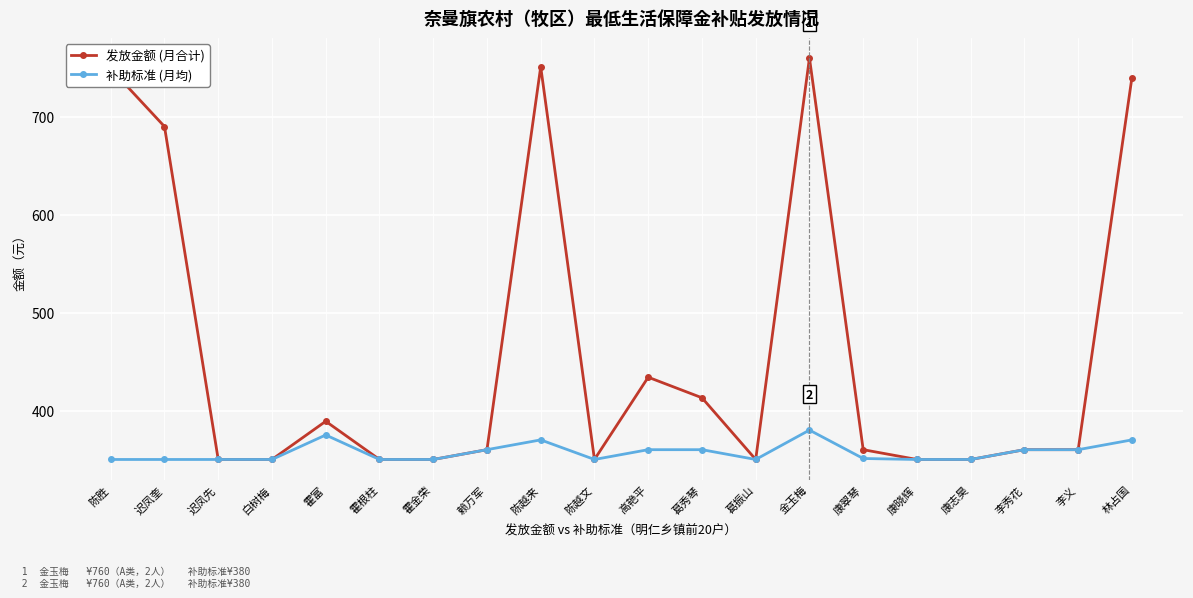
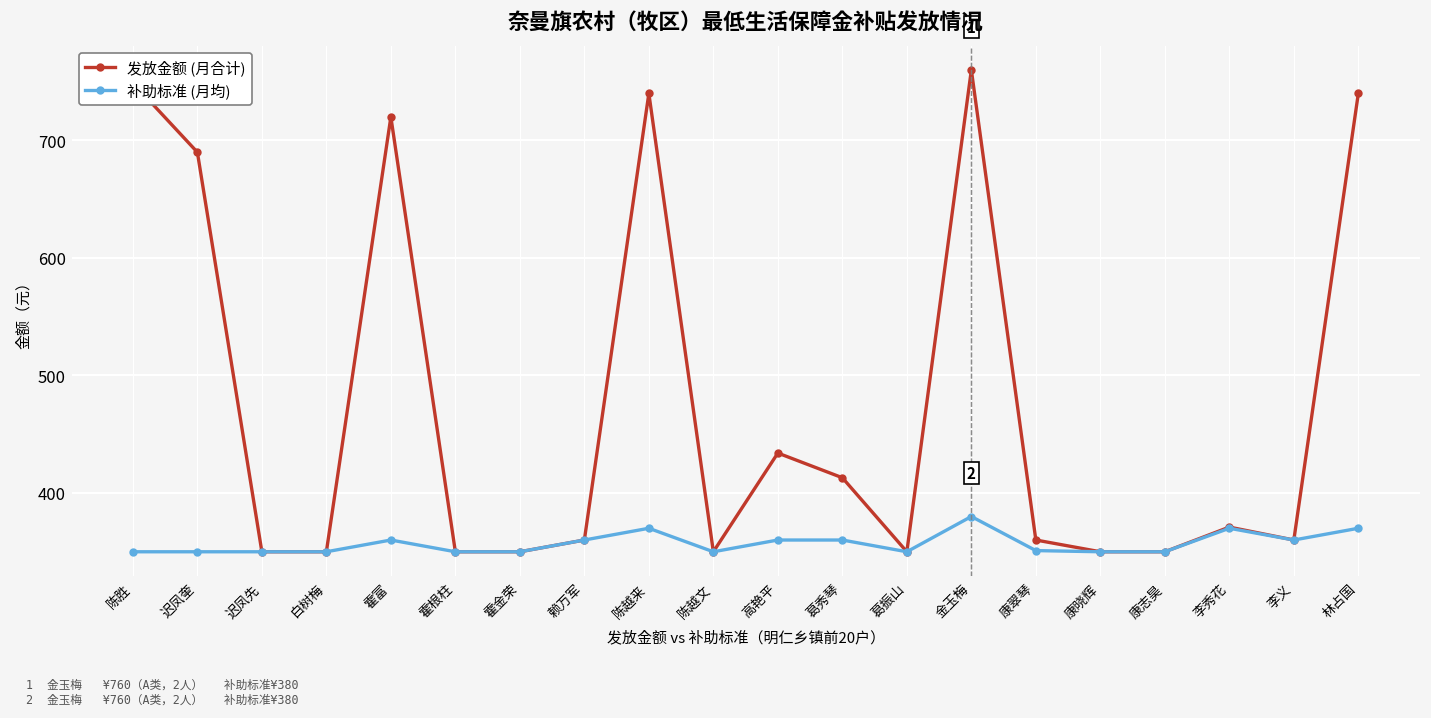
发放金额 (月合计), 霍富: 390 -> 720
补助标准 (月均), 霍富: 380 -> 360
发放金额 (月合计), 陈越来: 750 -> 740
发放金额 (月合计), 李秀花: 360 -> 370
补助标准 (月均), 李秀花: 360 -> 370
